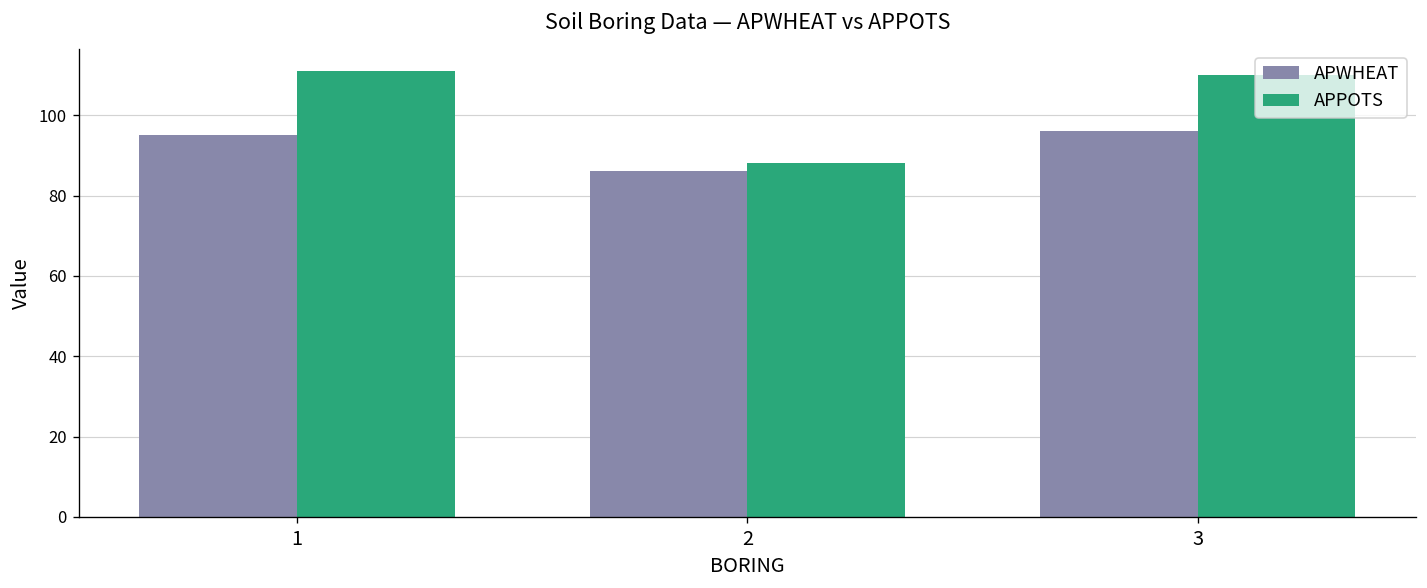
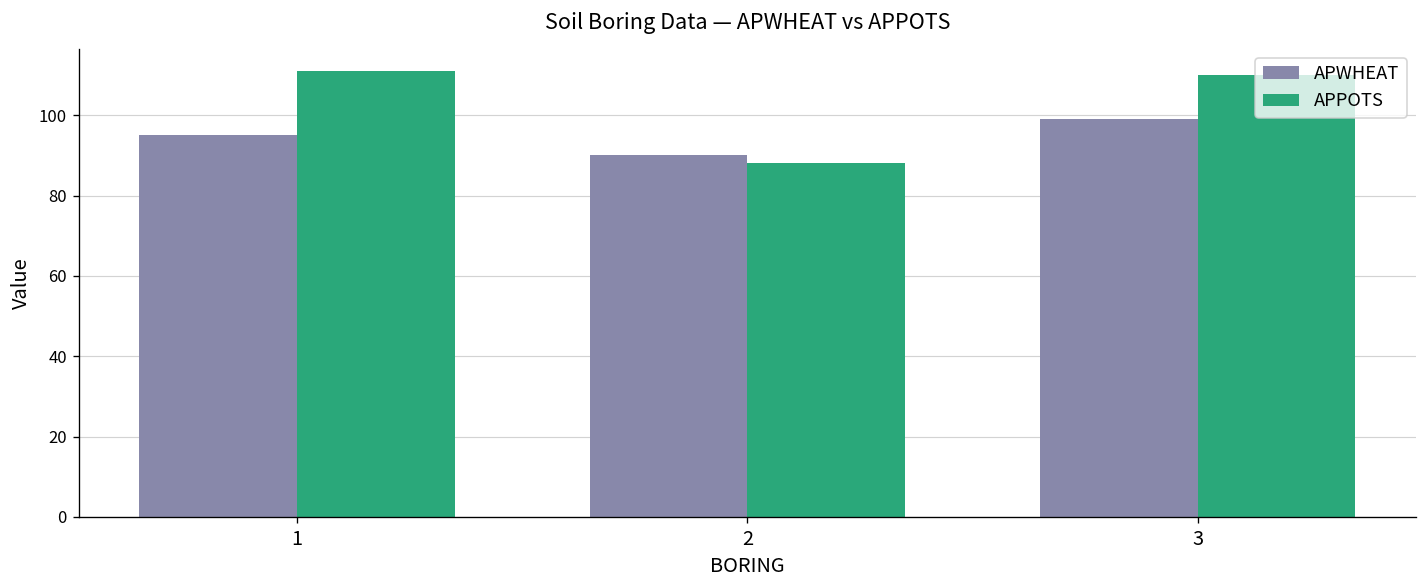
APWHEAT, 2: 86 -> 90
APWHEAT, 3: 96 -> 99
